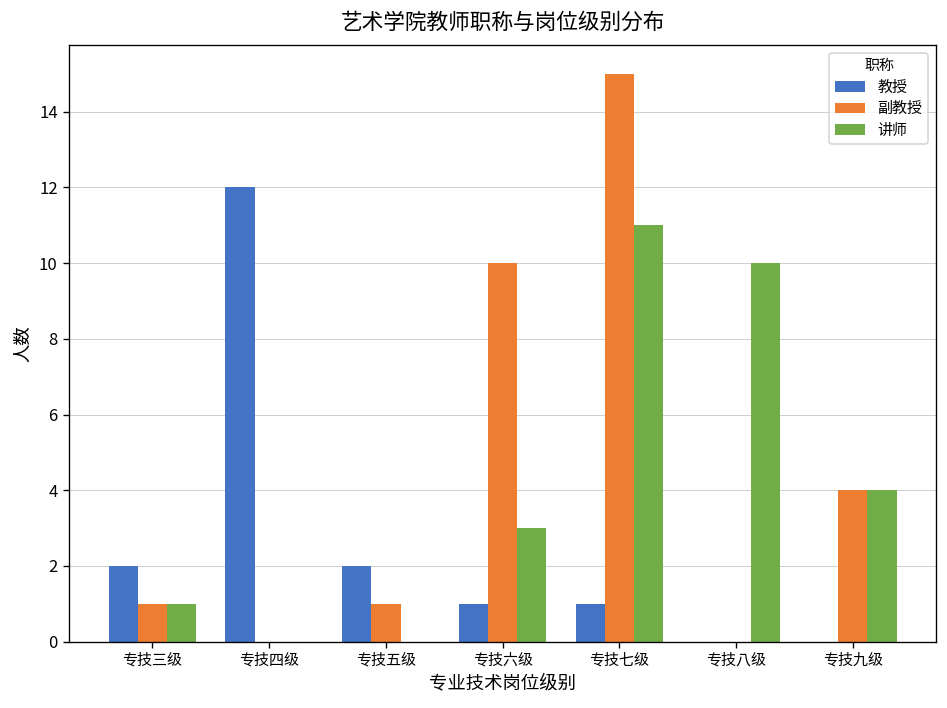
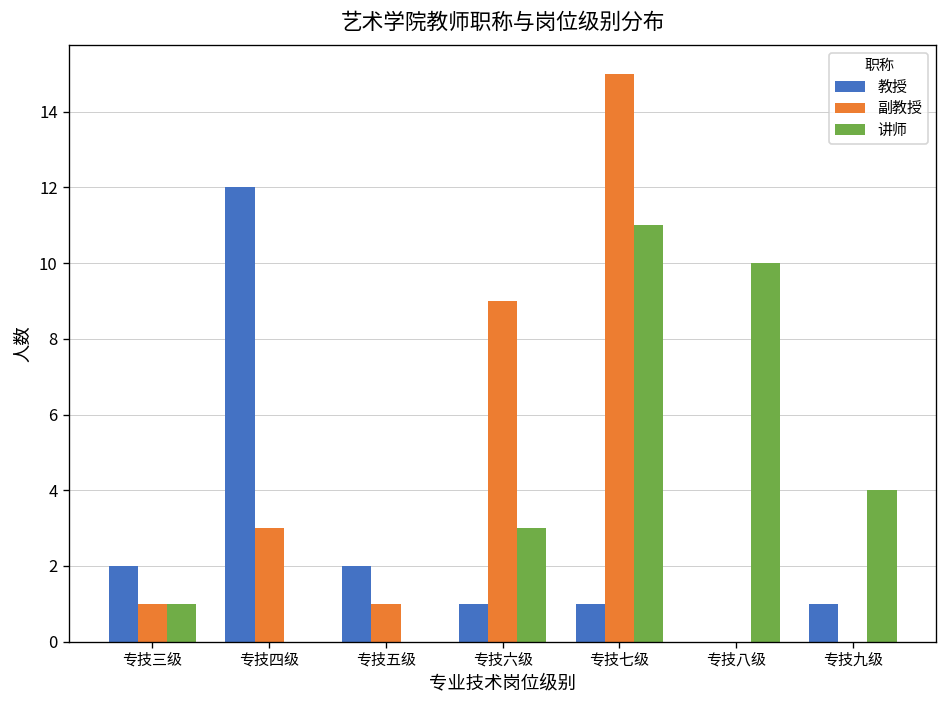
副教授, 专技四级: 0 -> 3
副教授, 专技六级: 10 -> 9
教授, 专技九级: 0 -> 1
副教授, 专技九级: 4 -> 0
